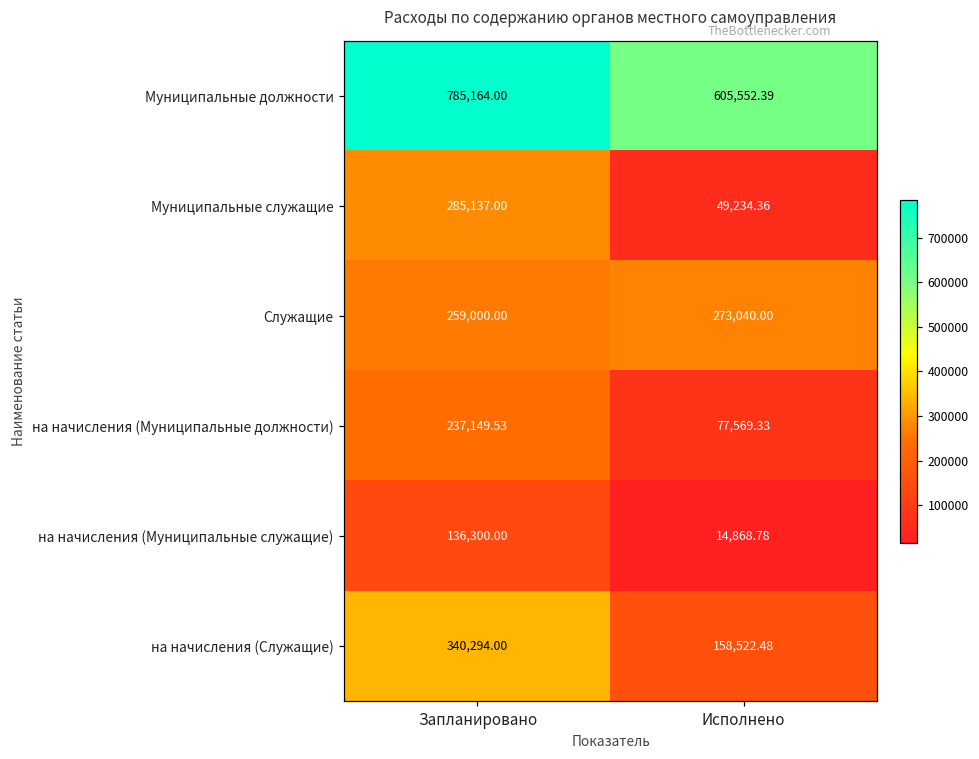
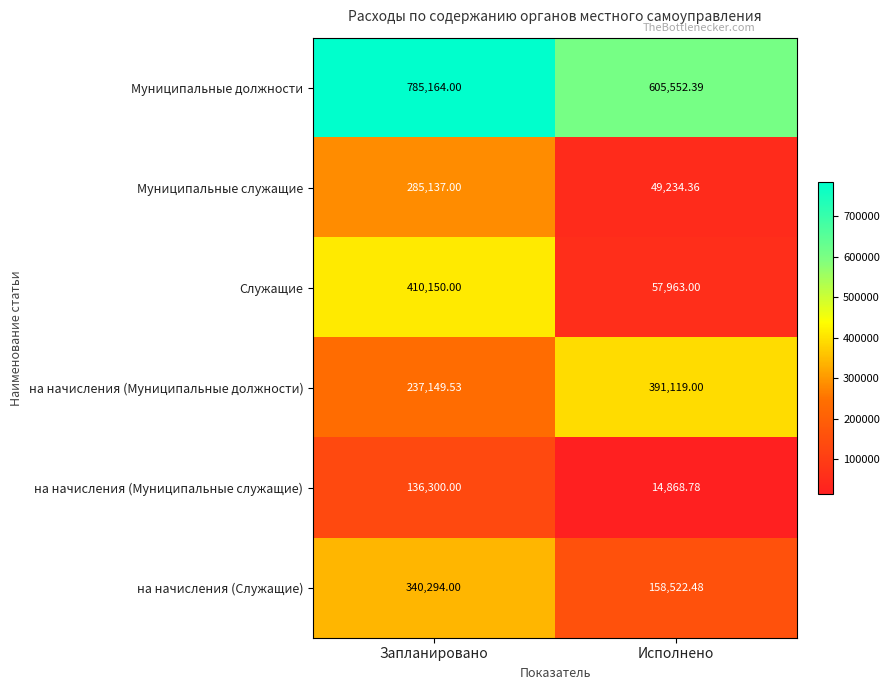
Служащие, Запланировано: 259,000.00 -> 410,150.00
Служащие, Исполнено: 273,040.00 -> 57,963.00
на начисления (Муниципальные должности), Исполнено: 77,569.33 -> 391,119.00
